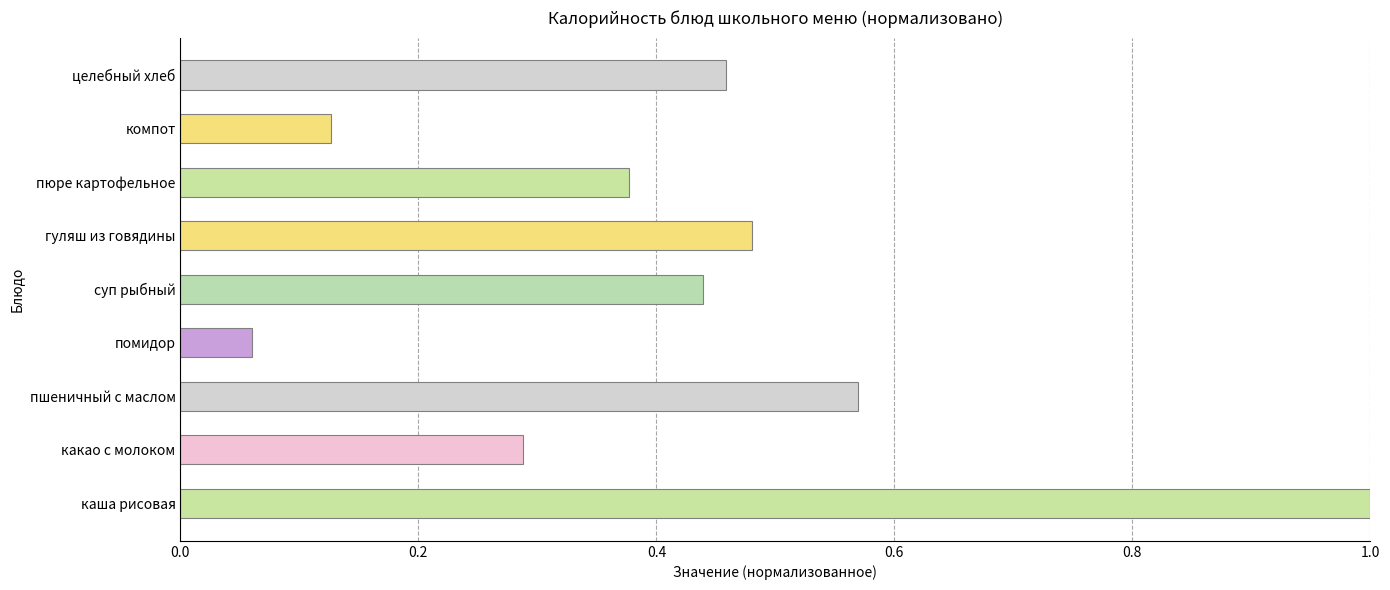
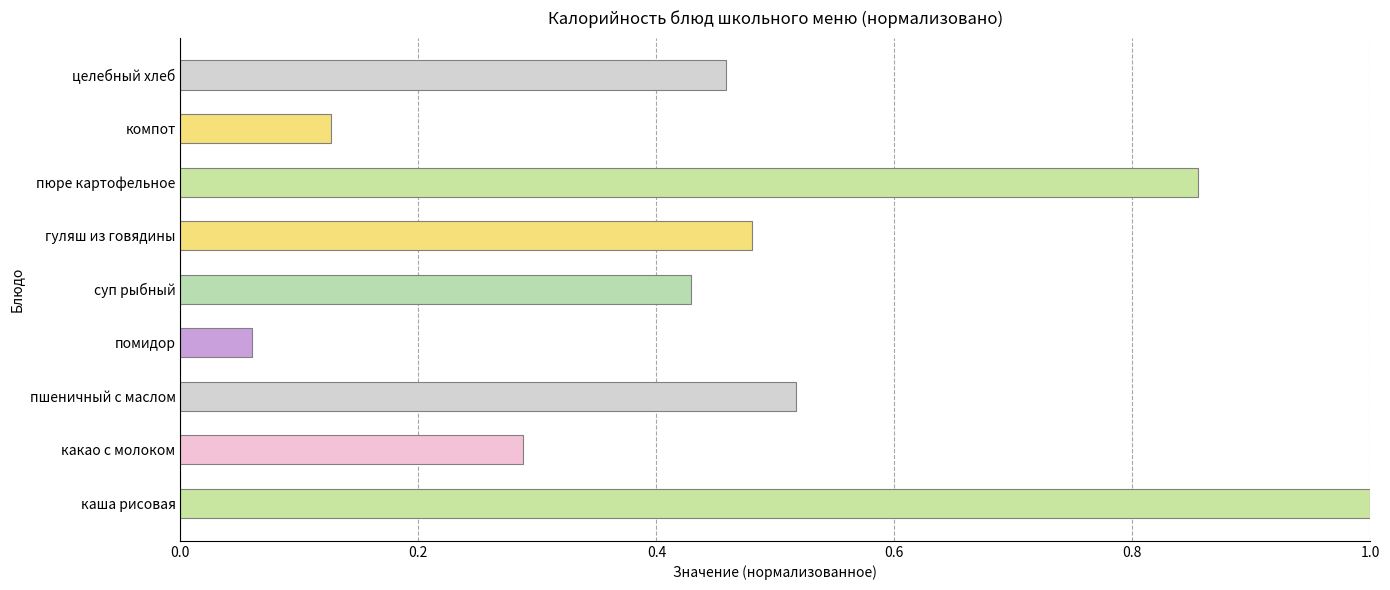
пюре картофельное: 0.377 -> 0.856
суп рыбный: 0.439 -> 0.429
пшеничный с маслом: 0.569 -> 0.517
